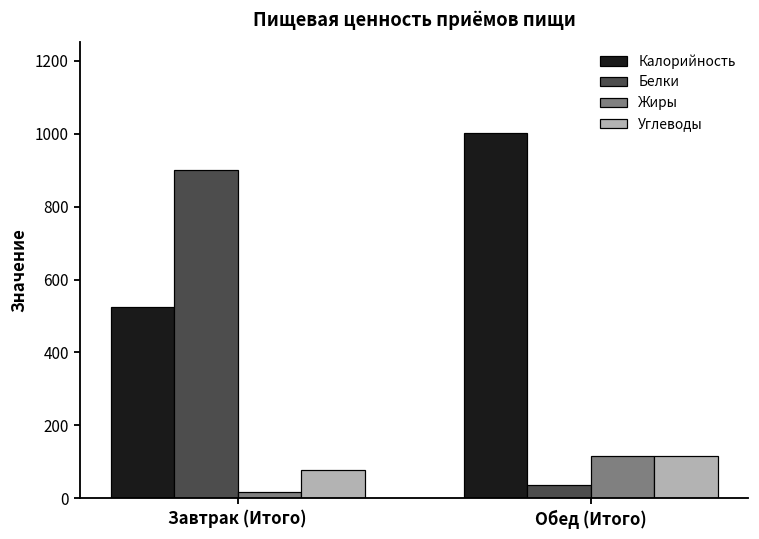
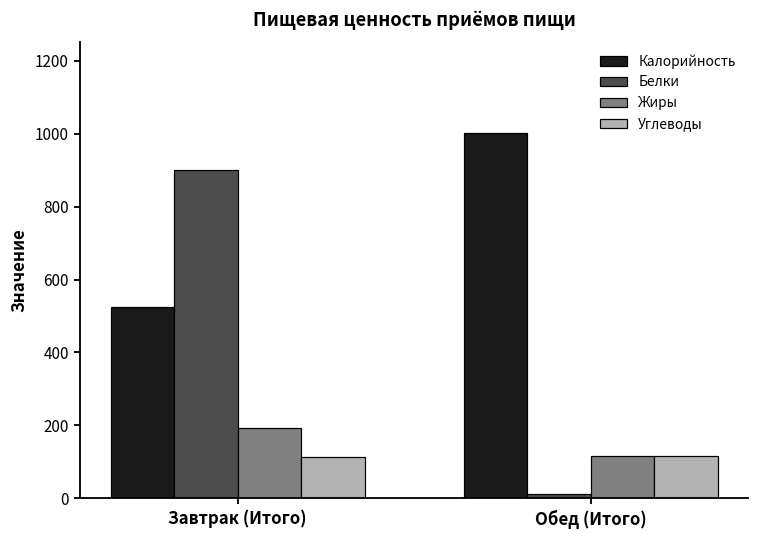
Жиры, Завтрак (Итого): 20 -> 190
Углеводы, Завтрак (Итого): 80 -> 110
Белки, Обед (Итого): 40 -> 10
